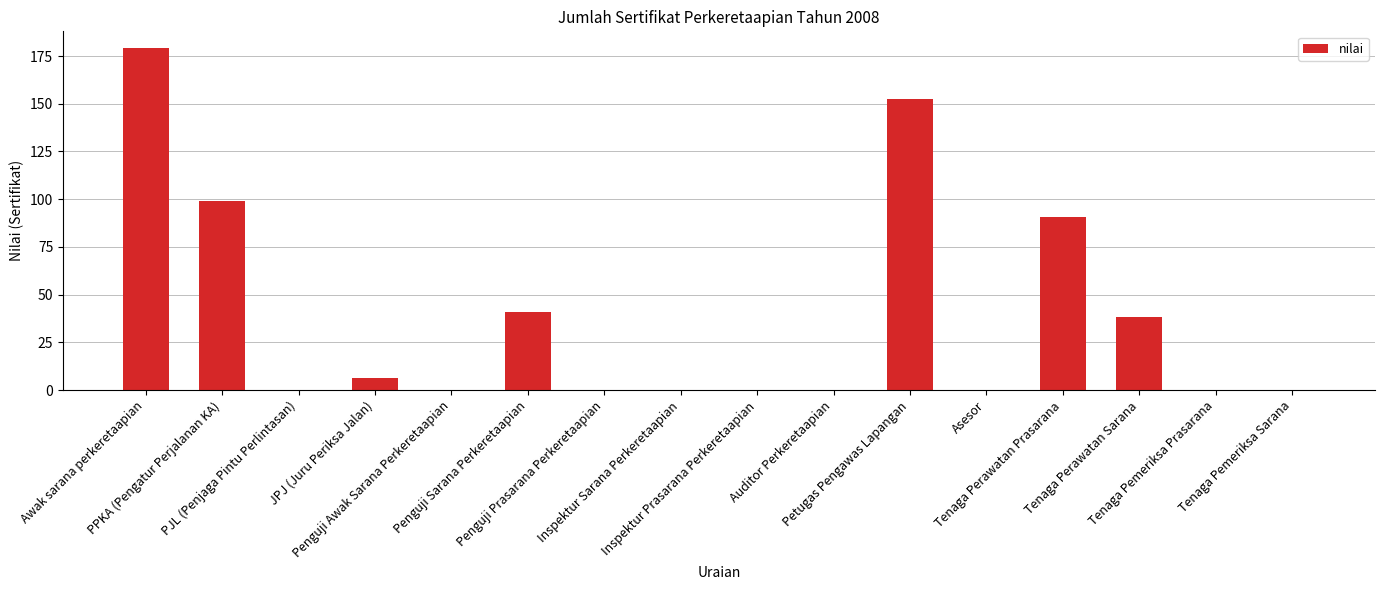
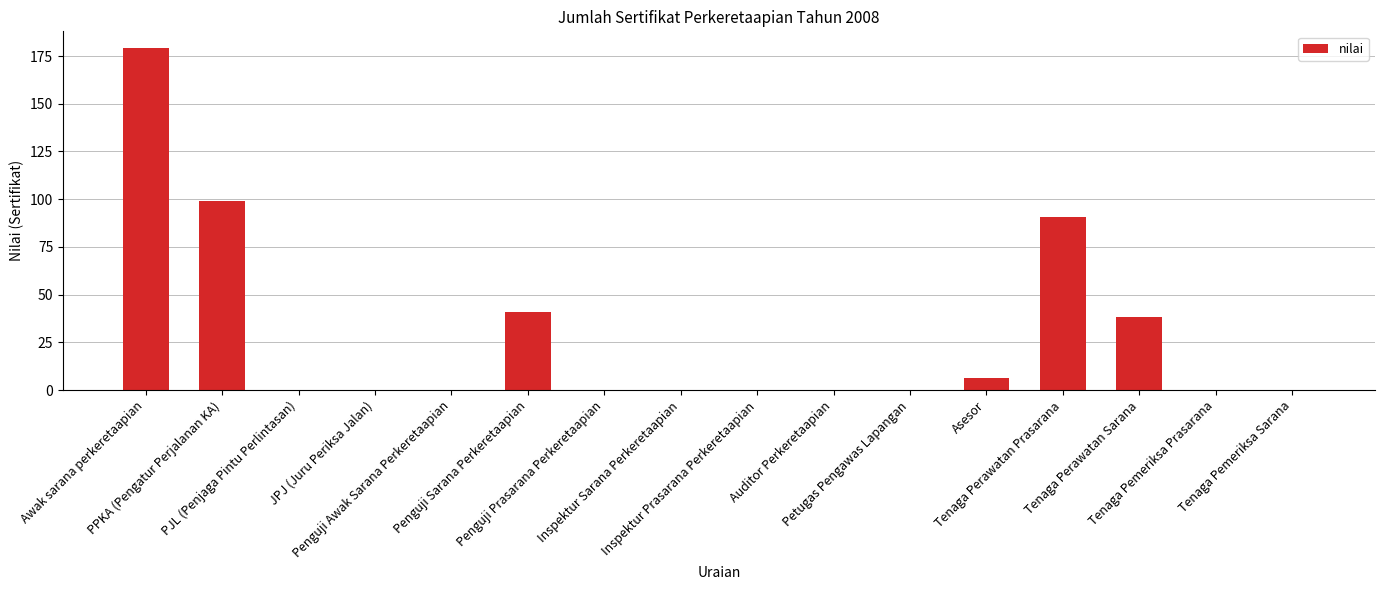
JPJ (Juru Periksa Jalan): 7 -> 0
Petugas Pengawas Lapangan: 153 -> 0
Asesor: 0 -> 6
